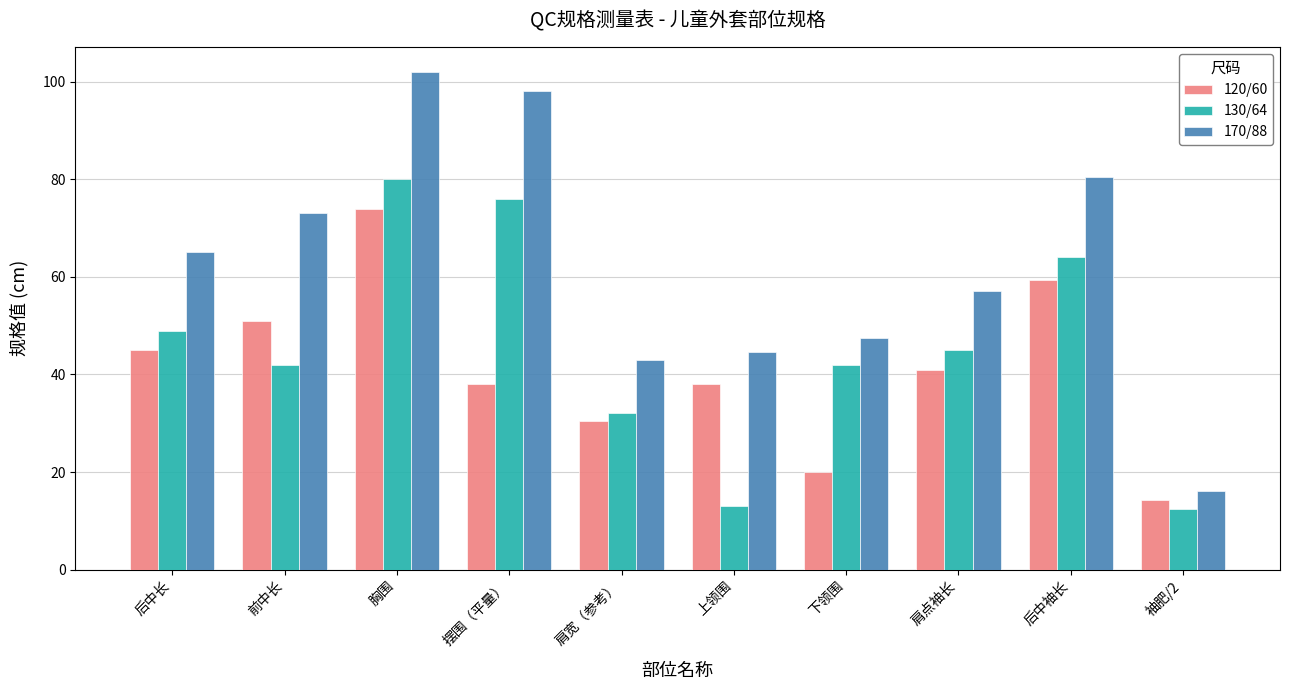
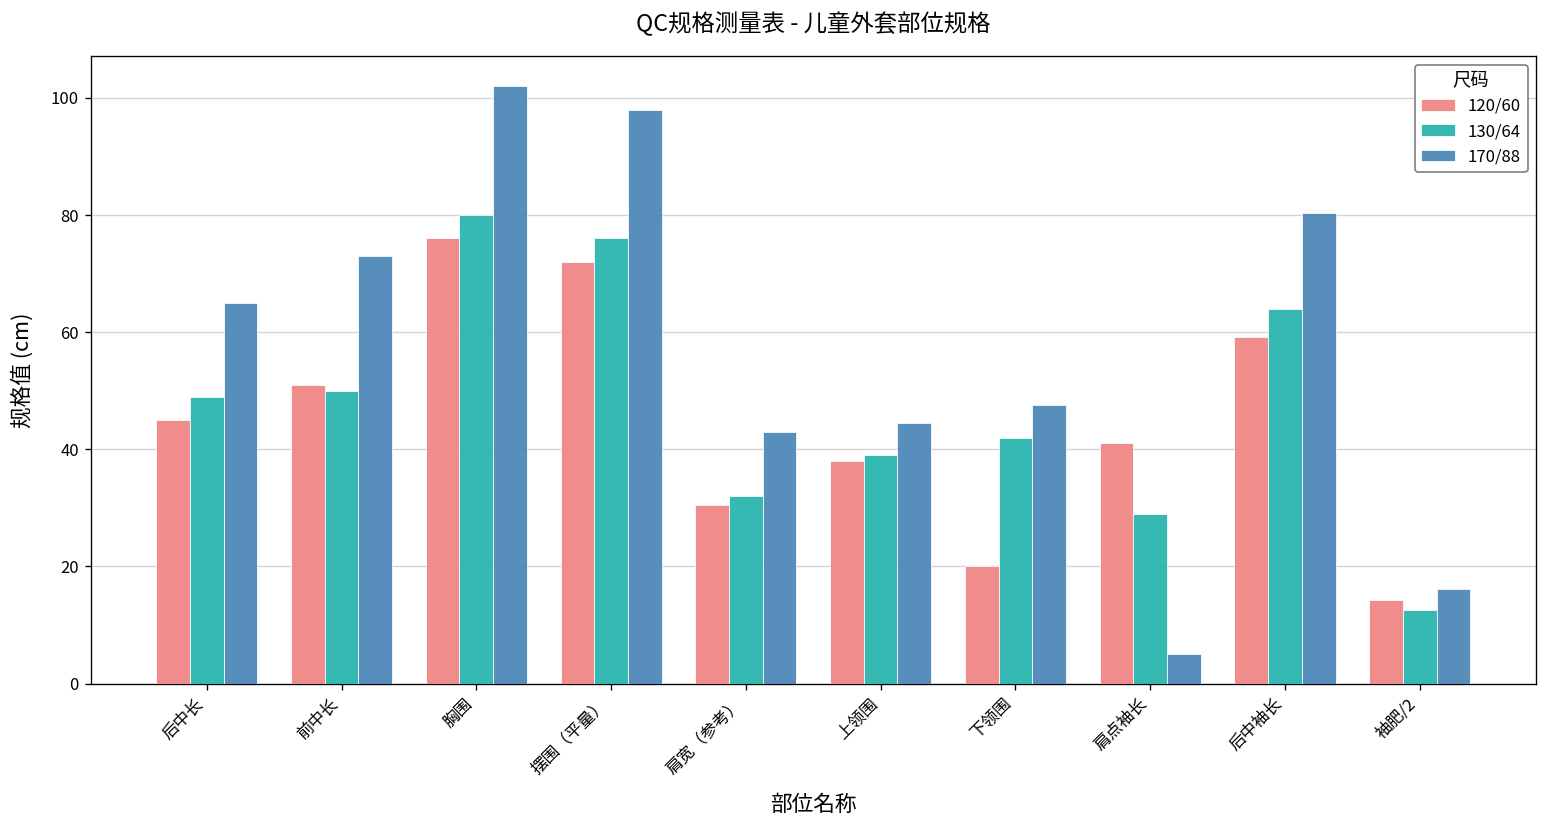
130/64, 前中长: 42 -> 50
120/60, 胸围: 74 -> 76
120/60, 摆围（平量）: 38 -> 72
130/64, 上领围: 13 -> 39
130/64, 肩点袖长: 45 -> 29
170/88, 肩点袖长: 57 -> 5
